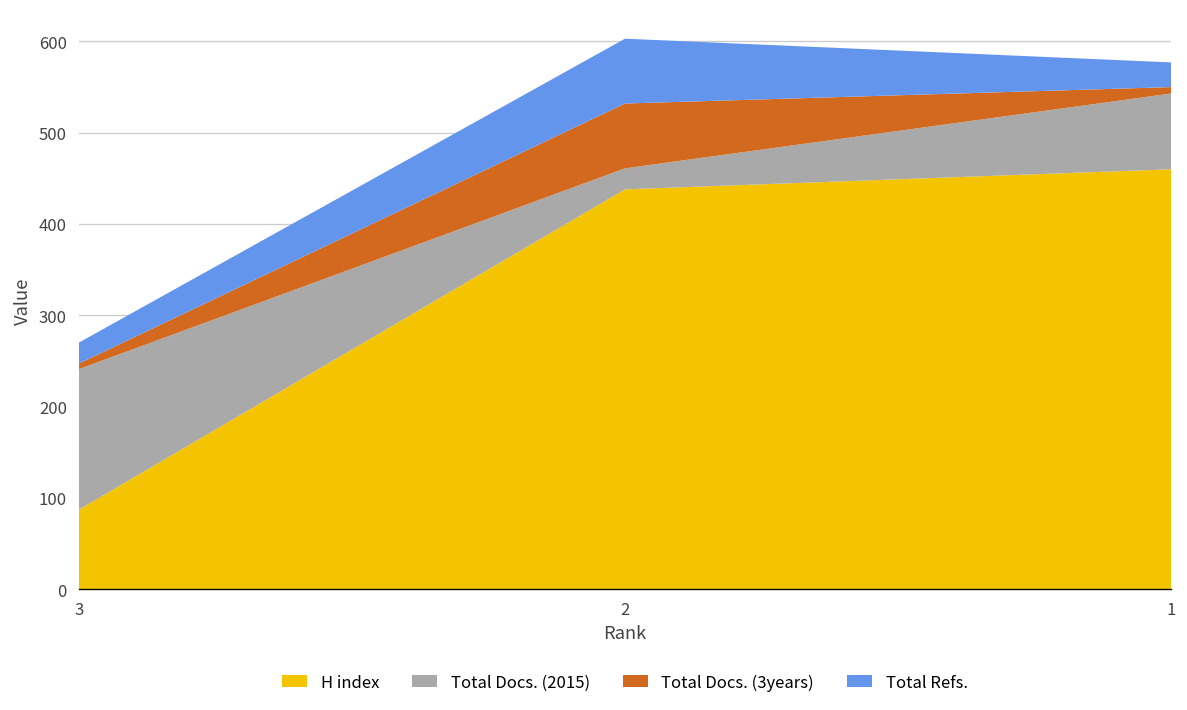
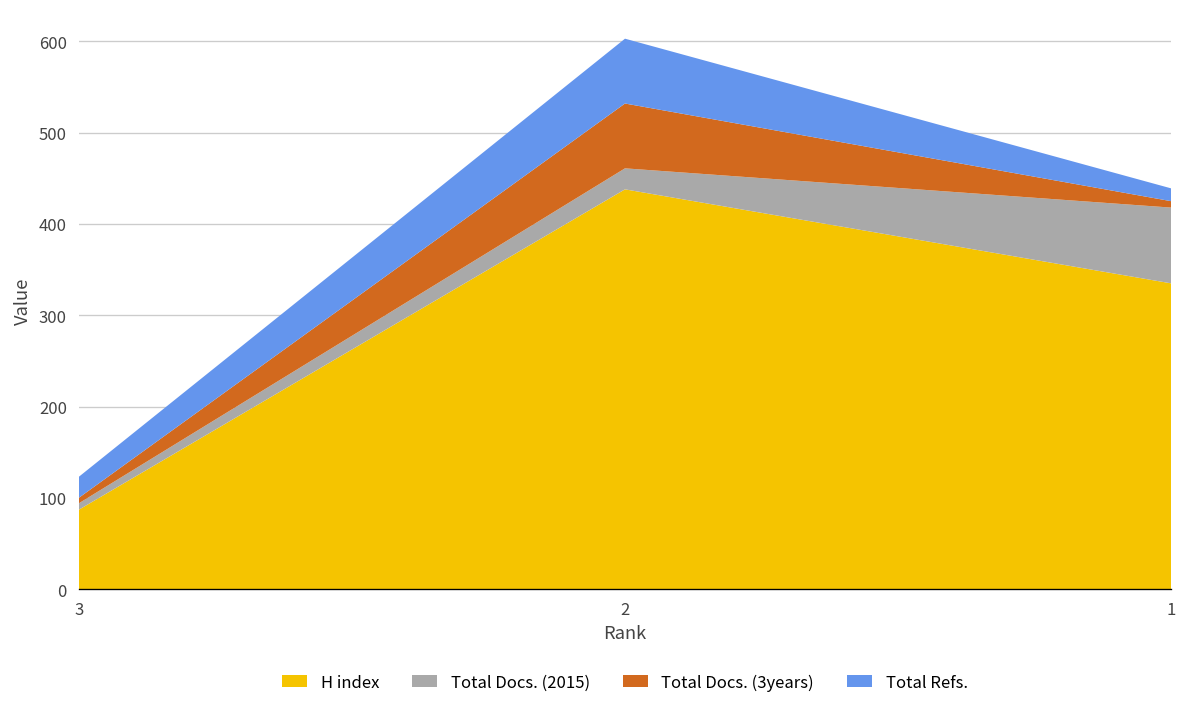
Total Docs. (2015), 3: 150 -> 10
H index, 1: 460 -> 340
Total Refs., 1: 30 -> 10
